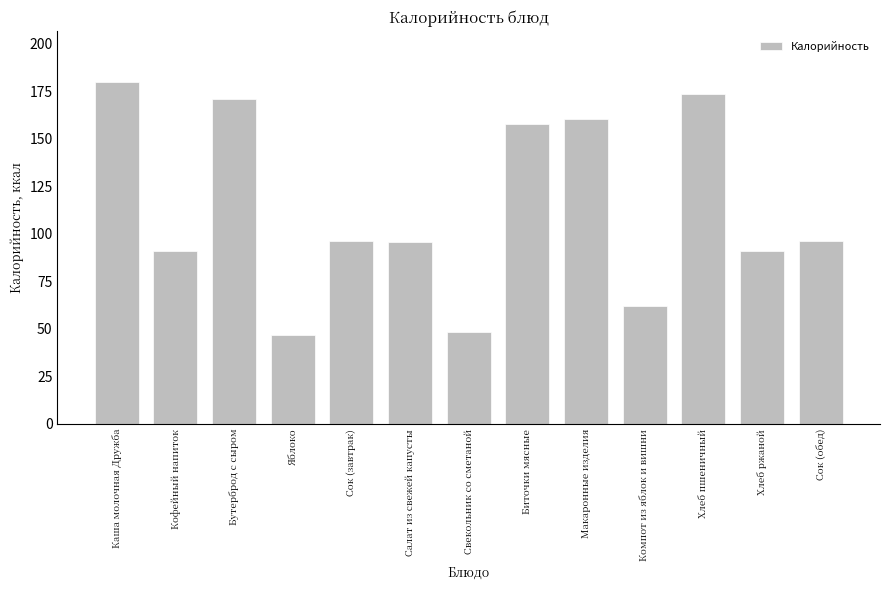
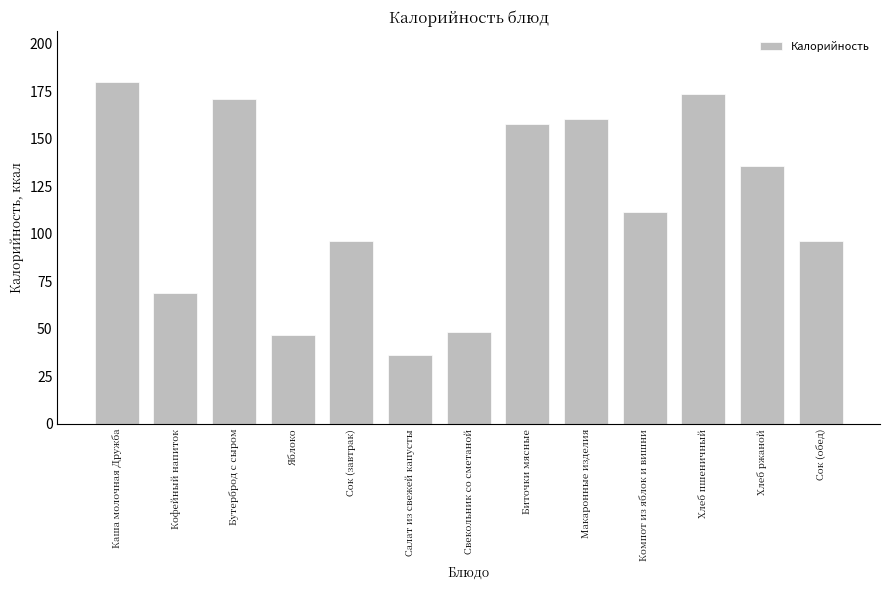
Кофейный напиток: 91 -> 69
Салат из свежей капусты: 96 -> 36
Компот из яблок и вишни: 62 -> 112
Хлеб ржаной: 91 -> 136
